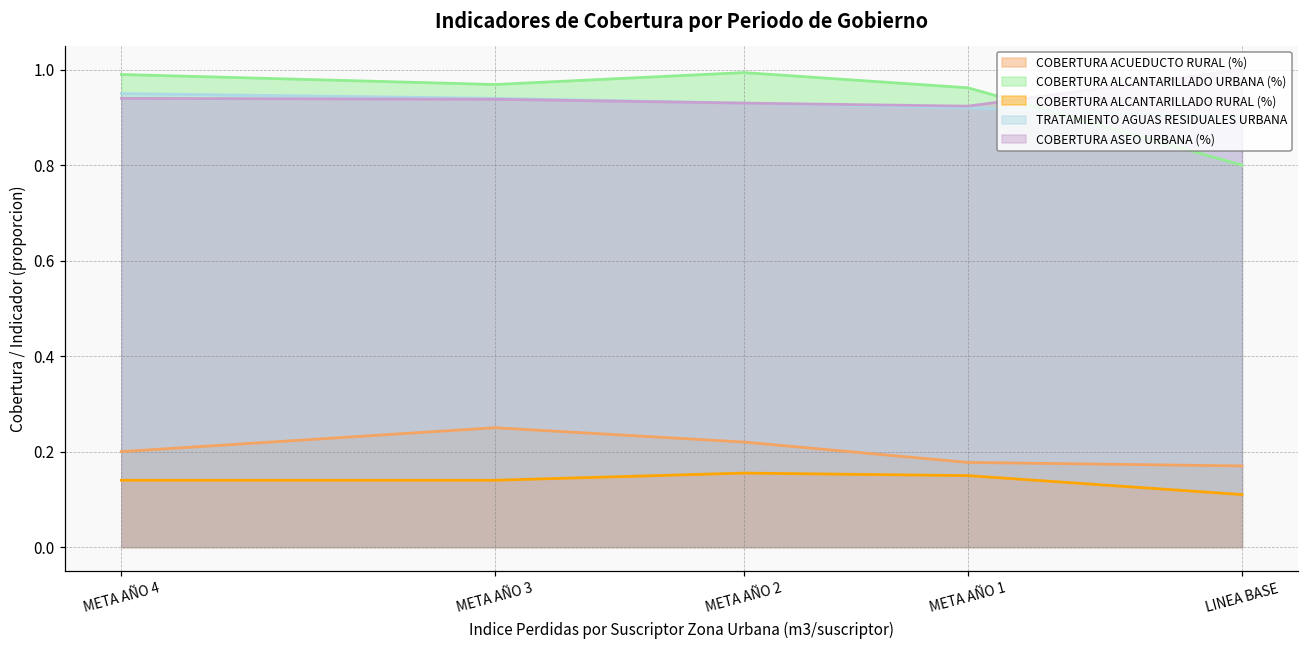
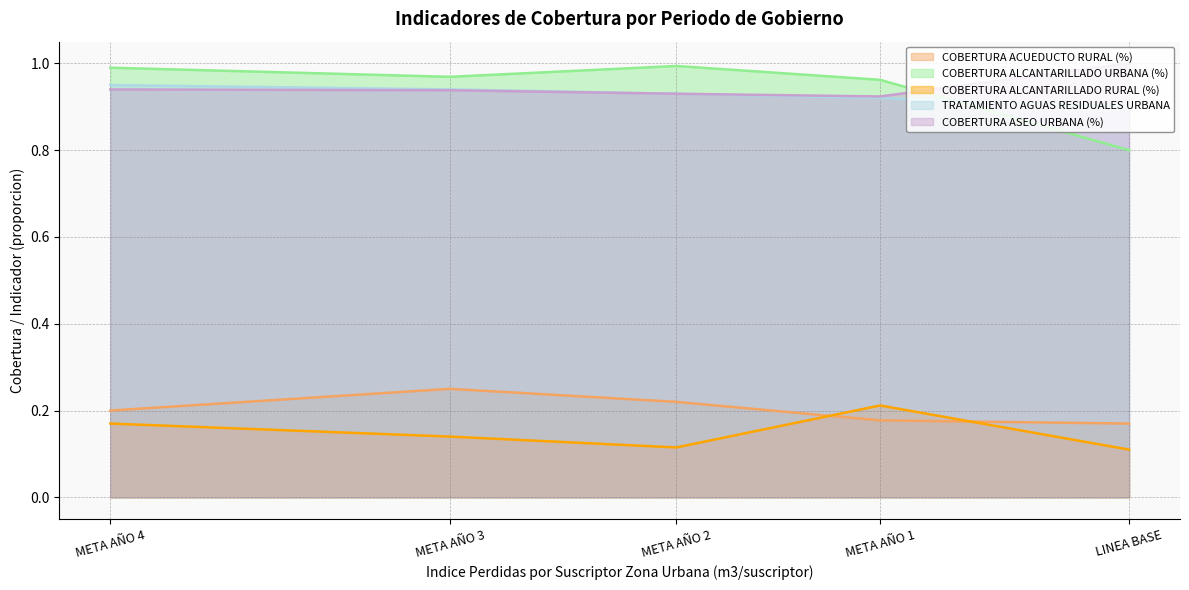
COBERTURA ALCANTARILLADO RURAL (%), META AÑO 4: 0.14 -> 0.17
COBERTURA ALCANTARILLADO RURAL (%), META AÑO 2: 0.16 -> 0.12
COBERTURA ALCANTARILLADO RURAL (%), META AÑO 1: 0.15 -> 0.21
